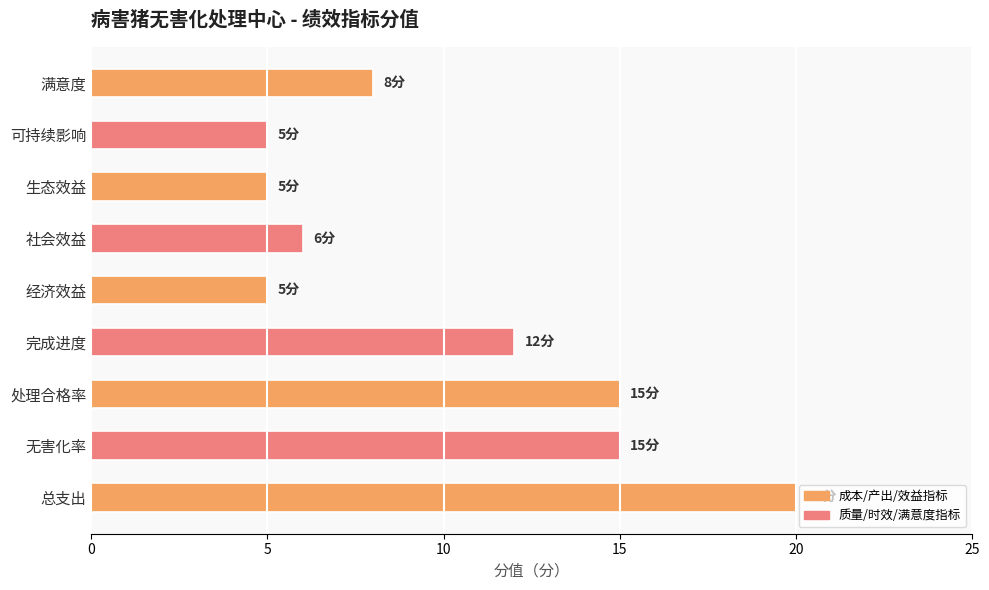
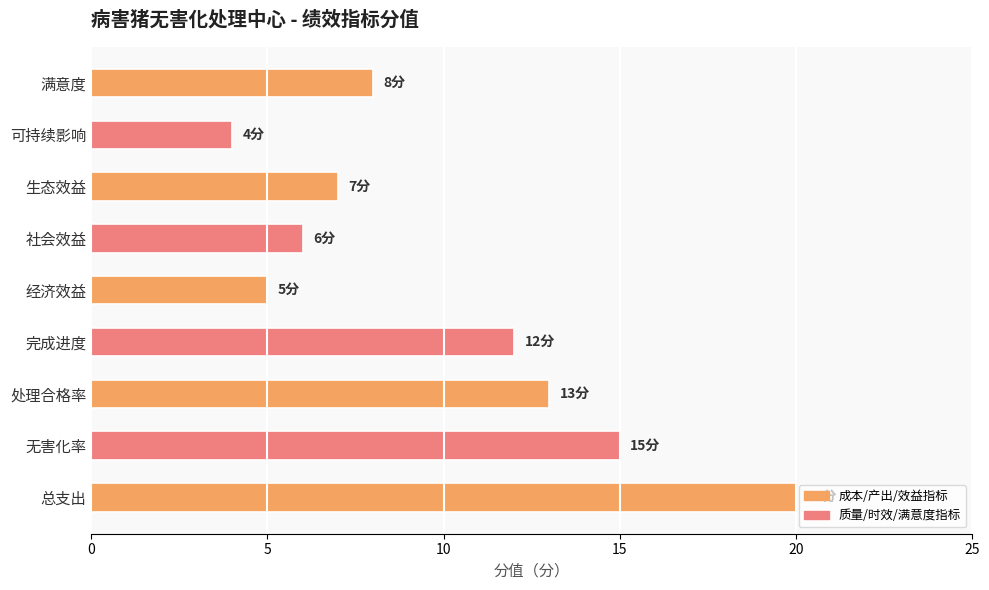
可持续影响: 5分 -> 4分
生态效益: 5分 -> 7分
处理合格率: 15分 -> 13分
